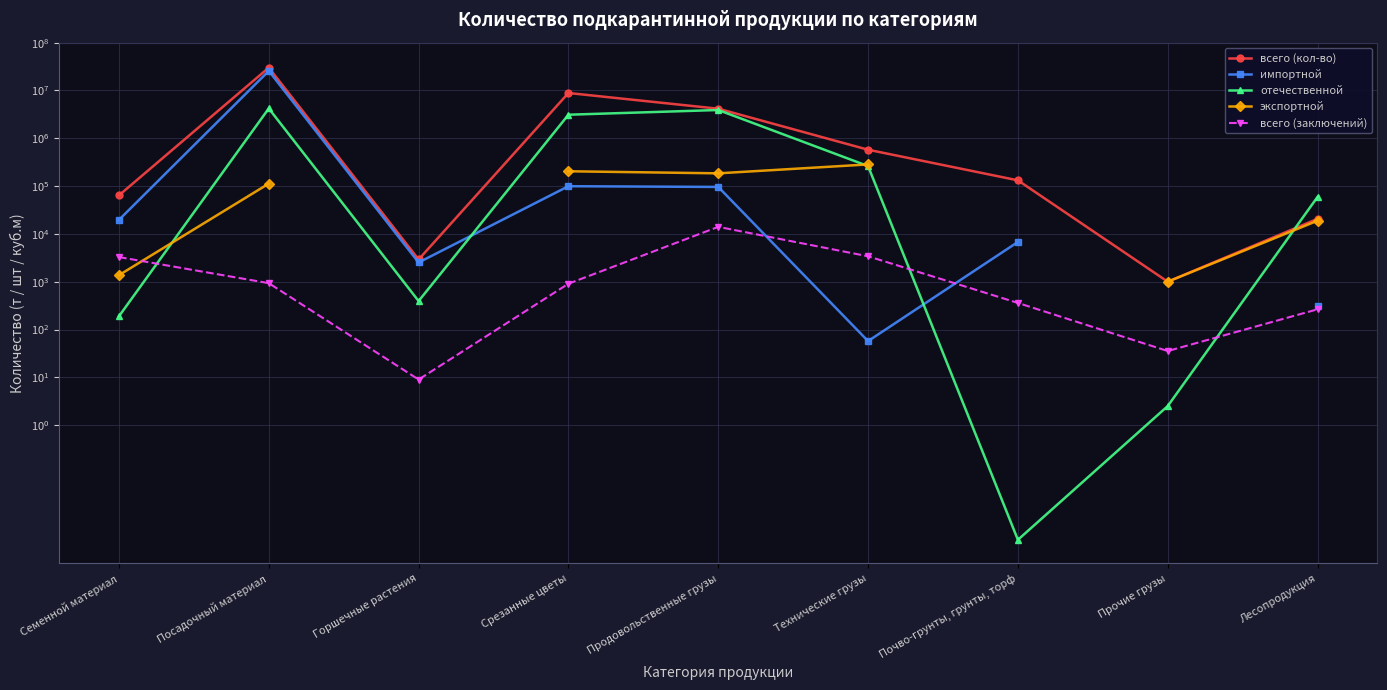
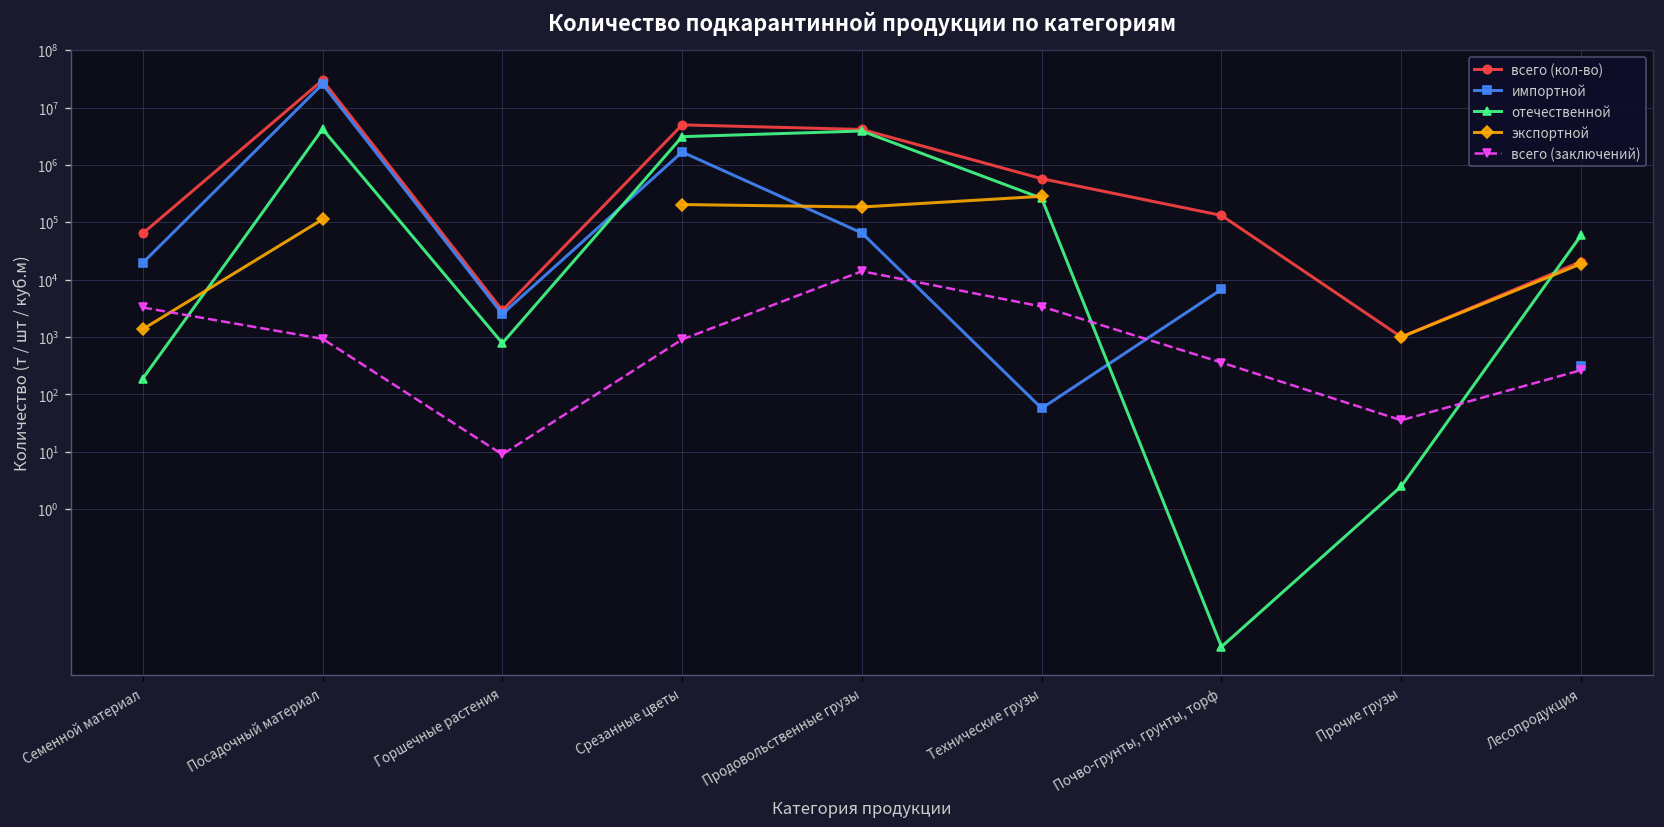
отечественной, Горшечные растения: 400 -> 800
всего (кол-во), Срезанные цветы: 9000000 -> 5000000
импортной, Срезанные цветы: 100000 -> 1700000
импортной, Продовольственные грузы: 100000 -> 70000
